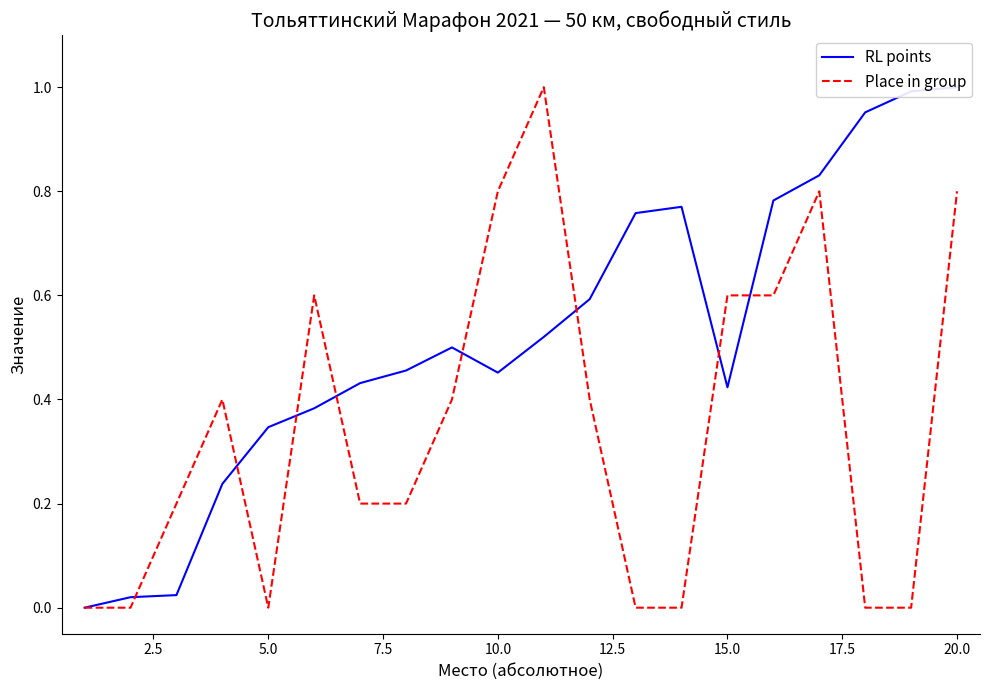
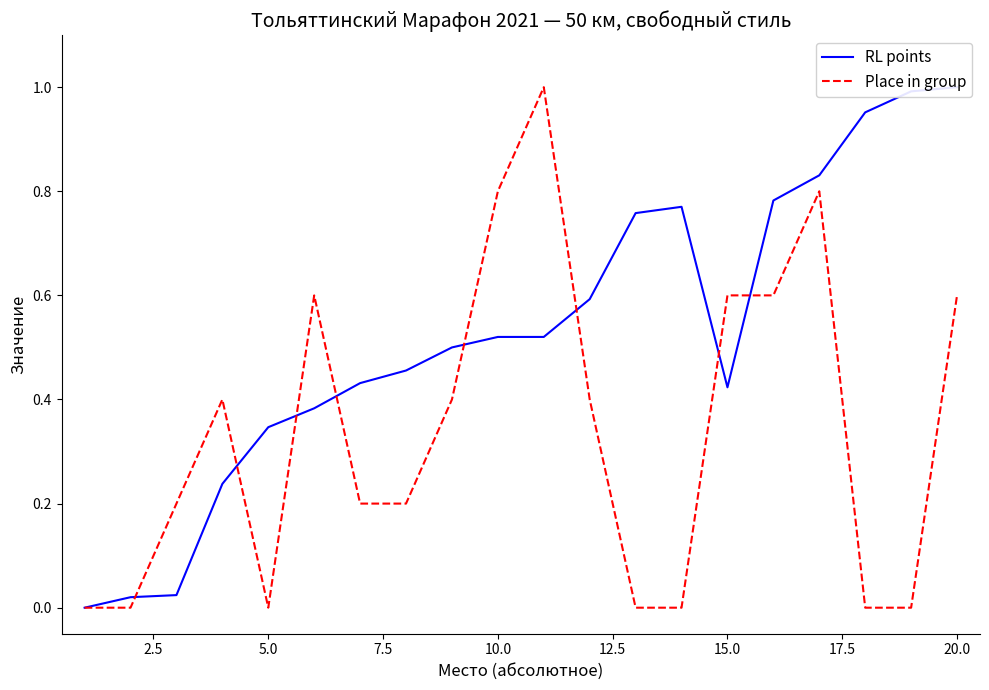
RL points, 10.0: 0.45 -> 0.52
Place in group, 20.0: 0.80 -> 0.60
